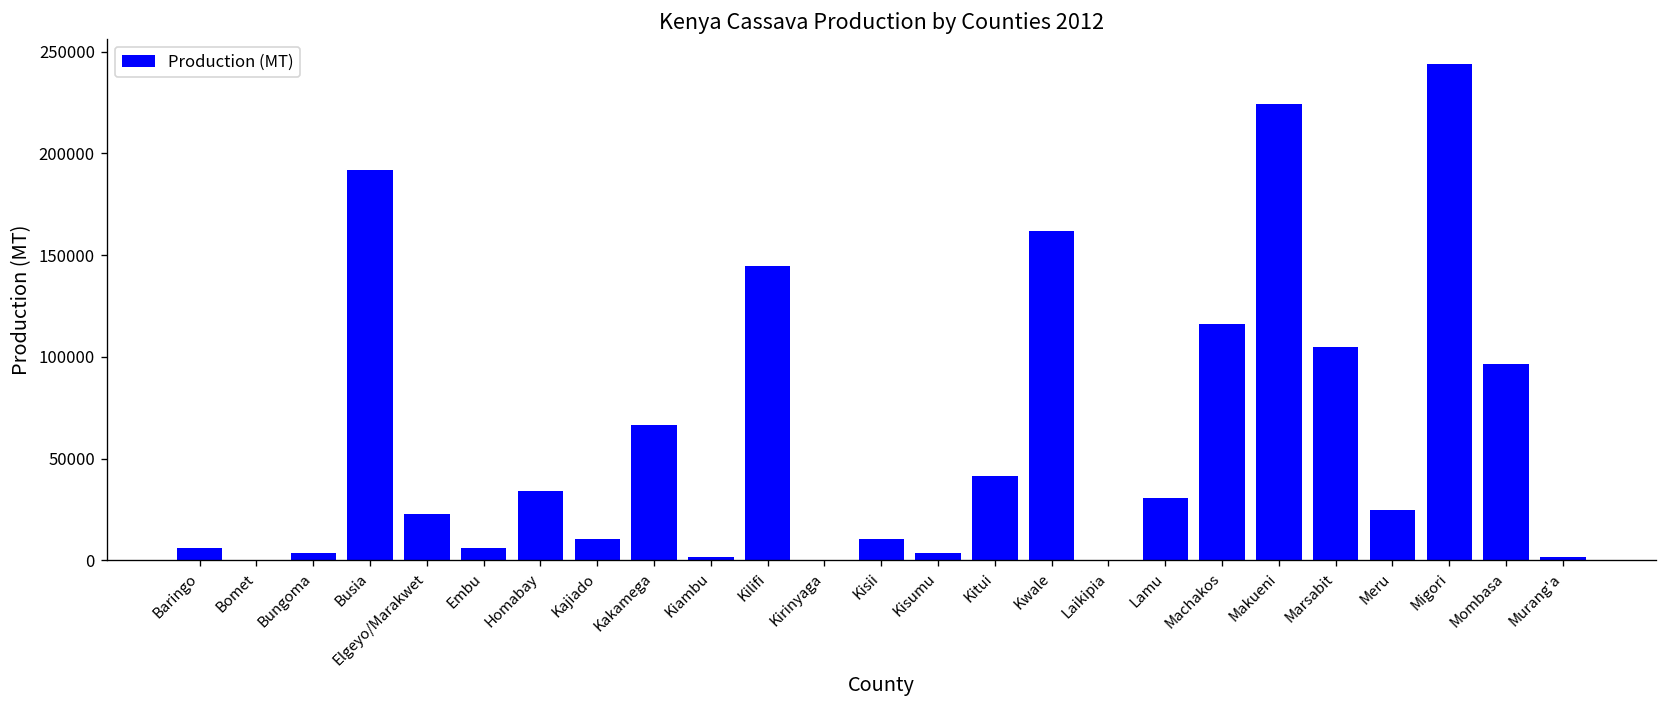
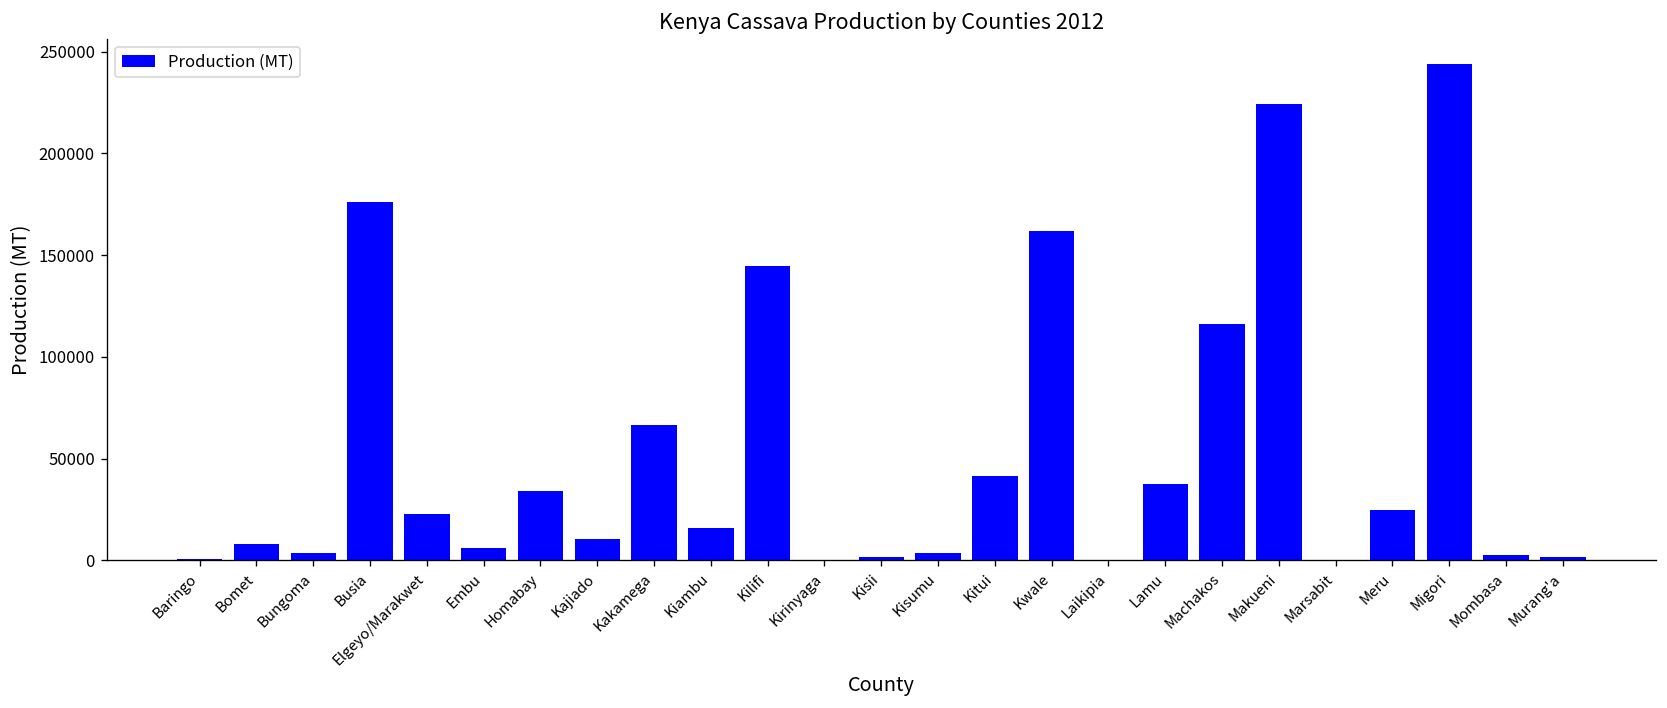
Baringo: 6000 -> 1000
Bomet: 0 -> 8000
Busia: 192000 -> 176000
Kiambu: 2000 -> 16000
Kisii: 11000 -> 1000
Lamu: 31000 -> 38000
Marsabit: 105000 -> 0
Mombasa: 97000 -> 2000
